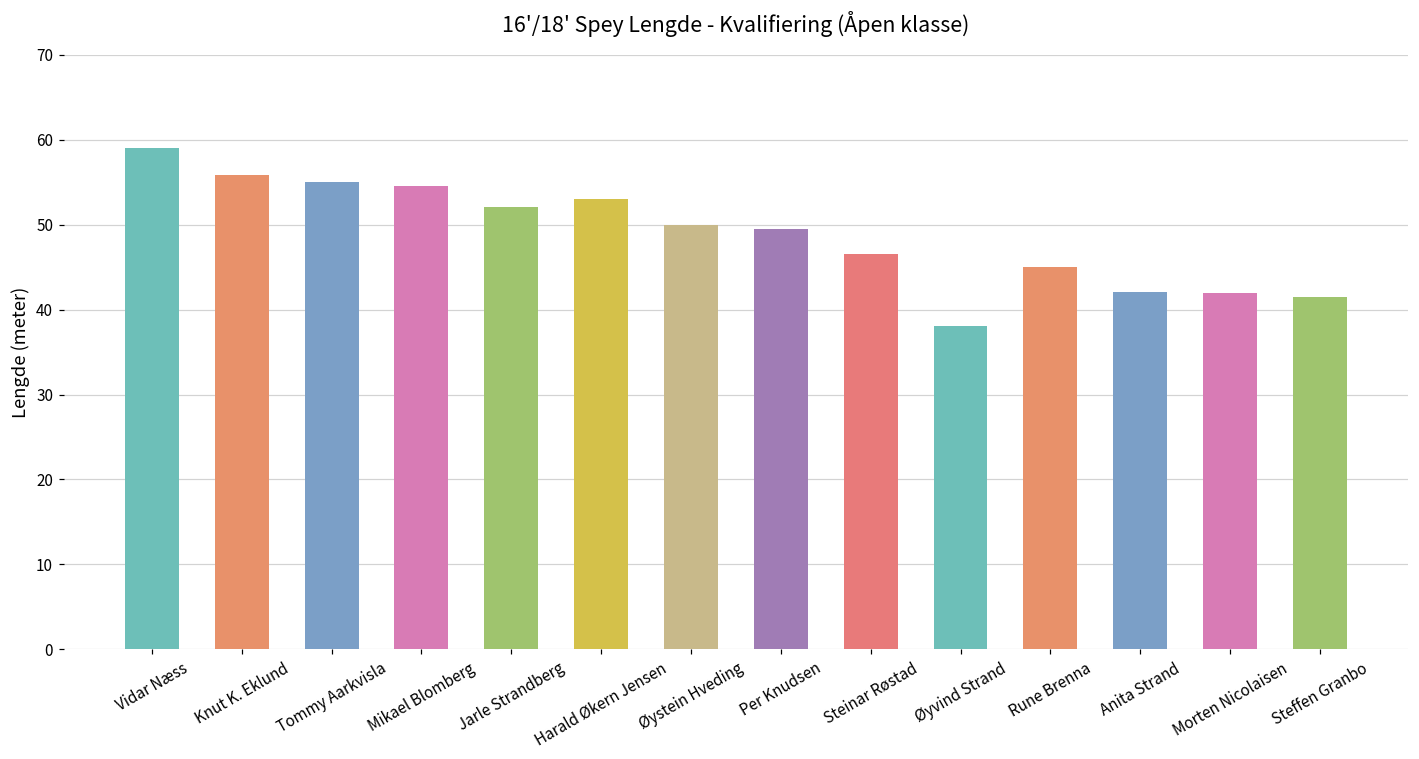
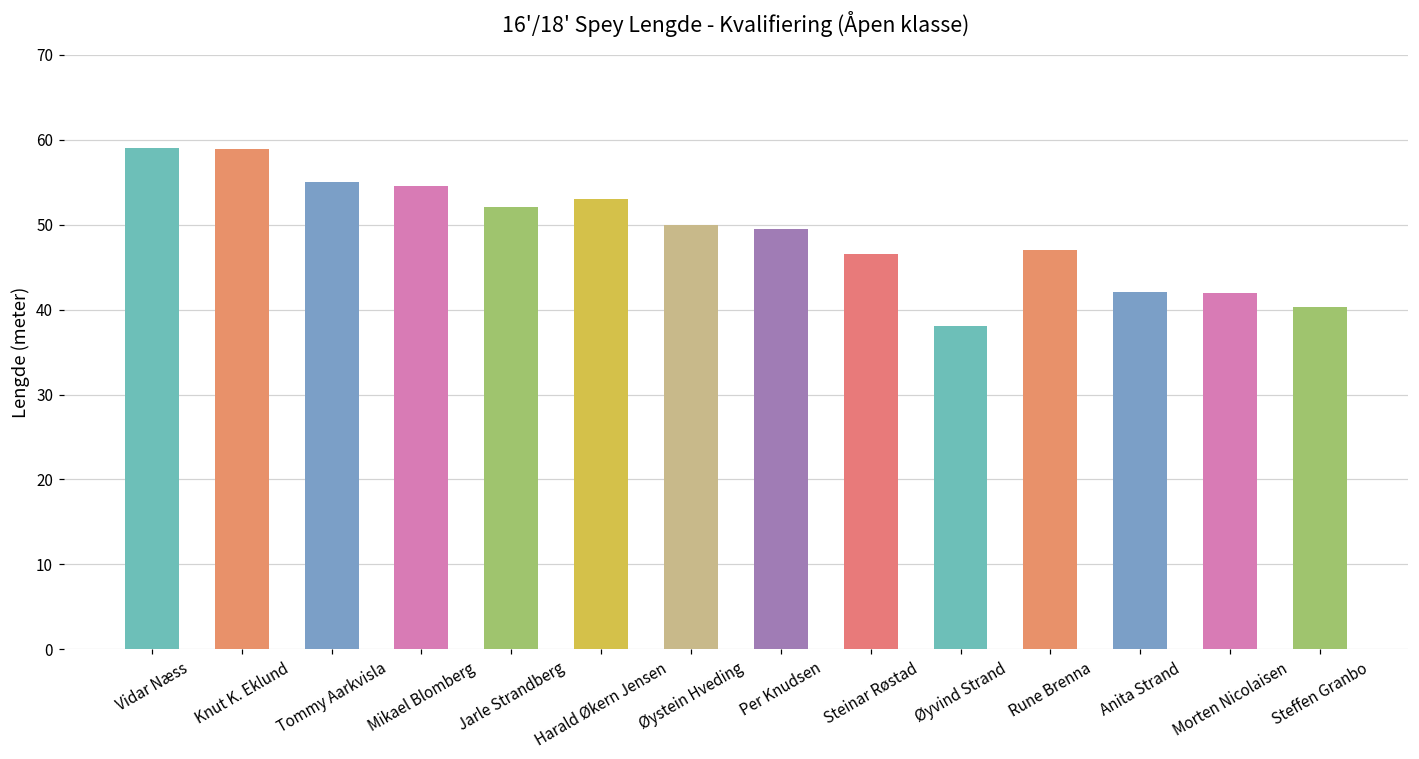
Knut K. Eklund: 56 -> 59
Rune Brenna: 45 -> 47
Steffen Granbo: 42 -> 40
